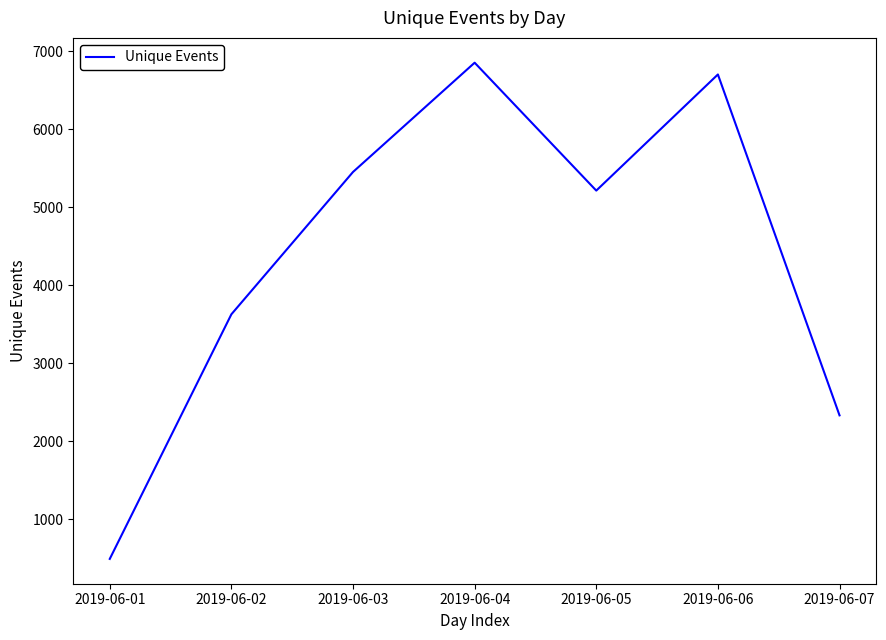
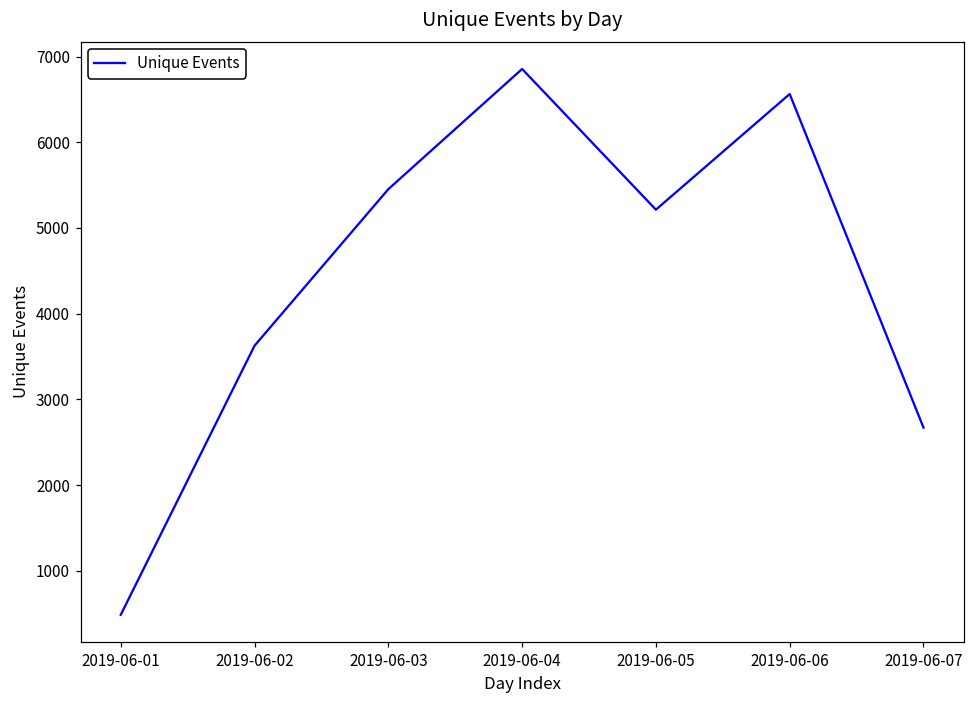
2019-06-06: 6700 -> 6600
2019-06-07: 2300 -> 2700
